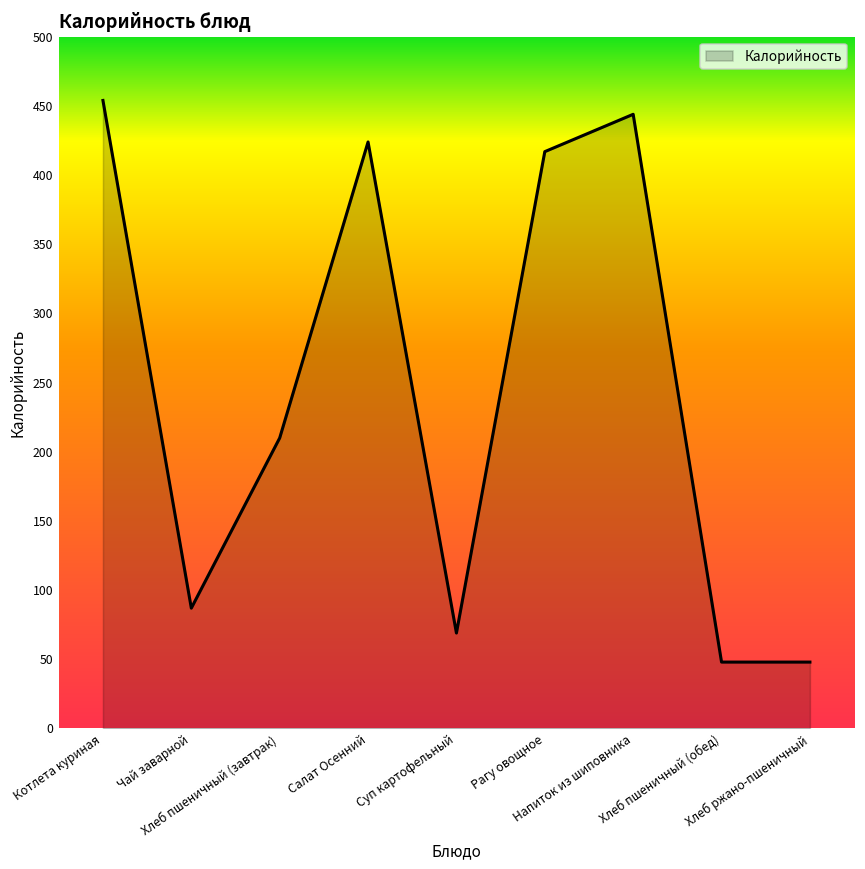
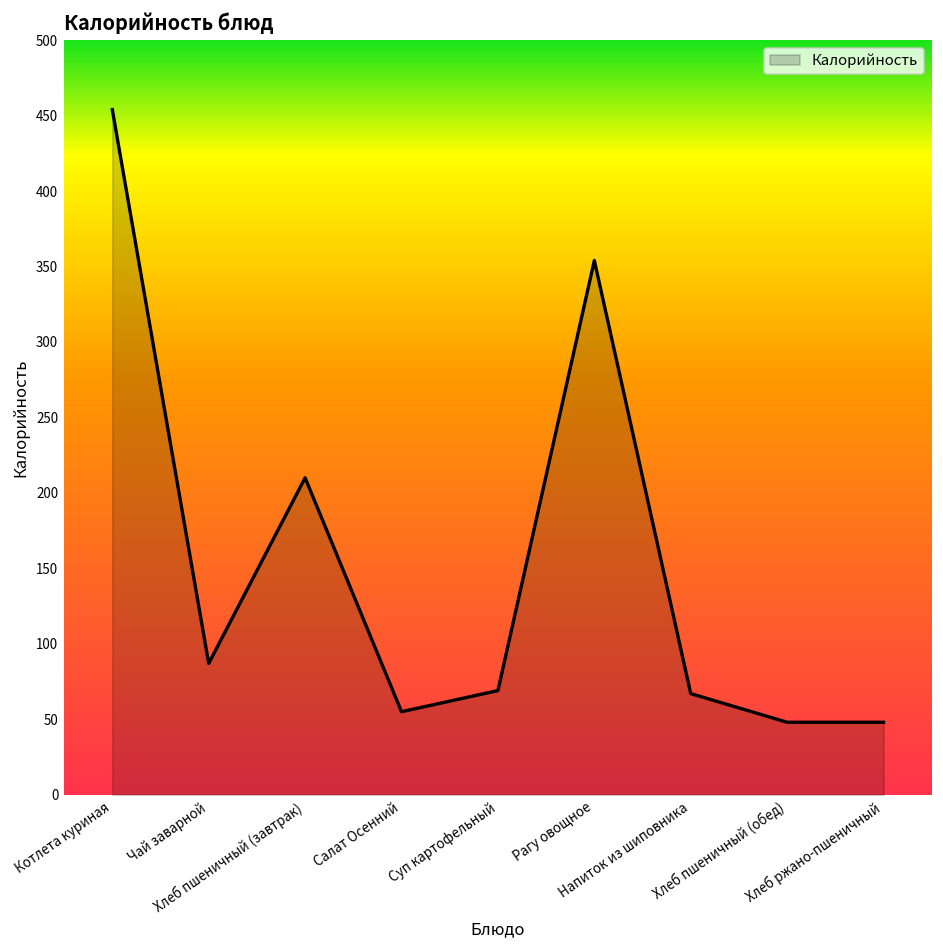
Салат Осенний: 424 -> 55
Рагу овощное: 417 -> 354
Напиток из шиповника: 444 -> 67
